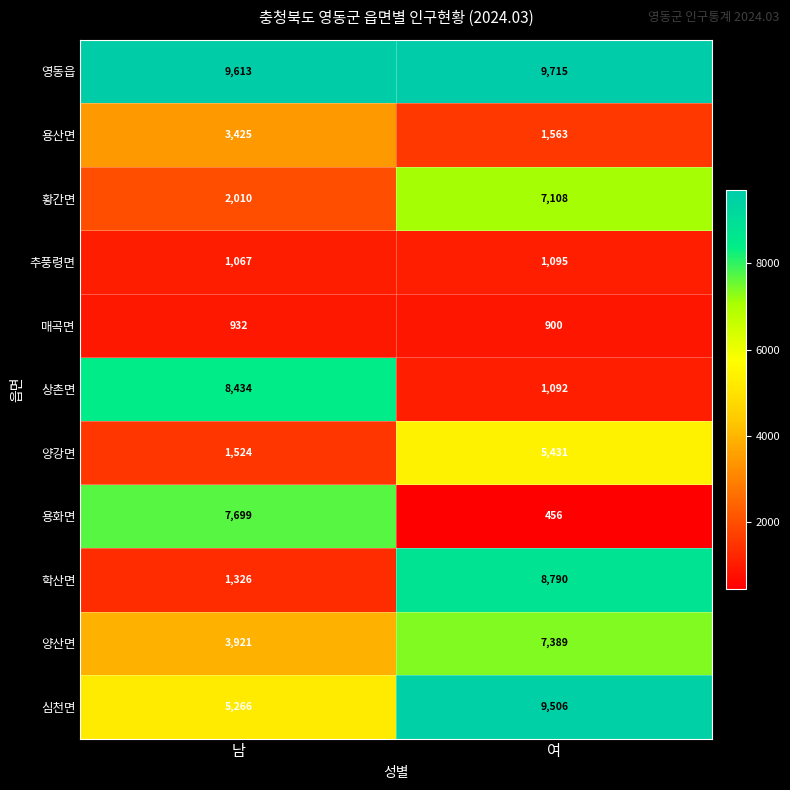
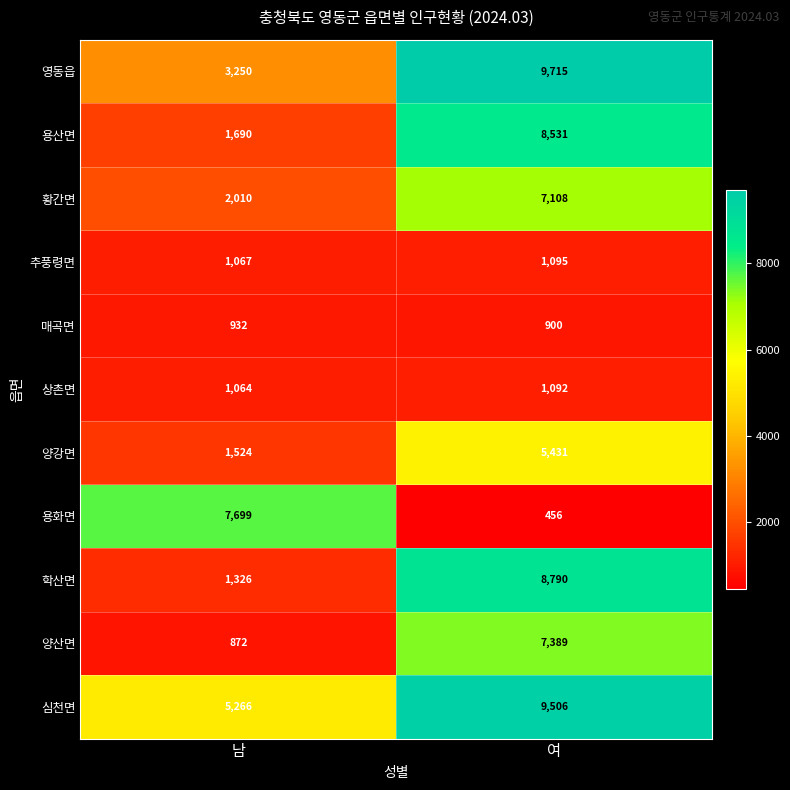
영동읍, 남: 9,613 -> 3,250
용산면, 남: 3,425 -> 1,690
용산면, 여: 1,563 -> 8,531
상촌면, 남: 8,434 -> 1,064
양산면, 남: 3,921 -> 872
